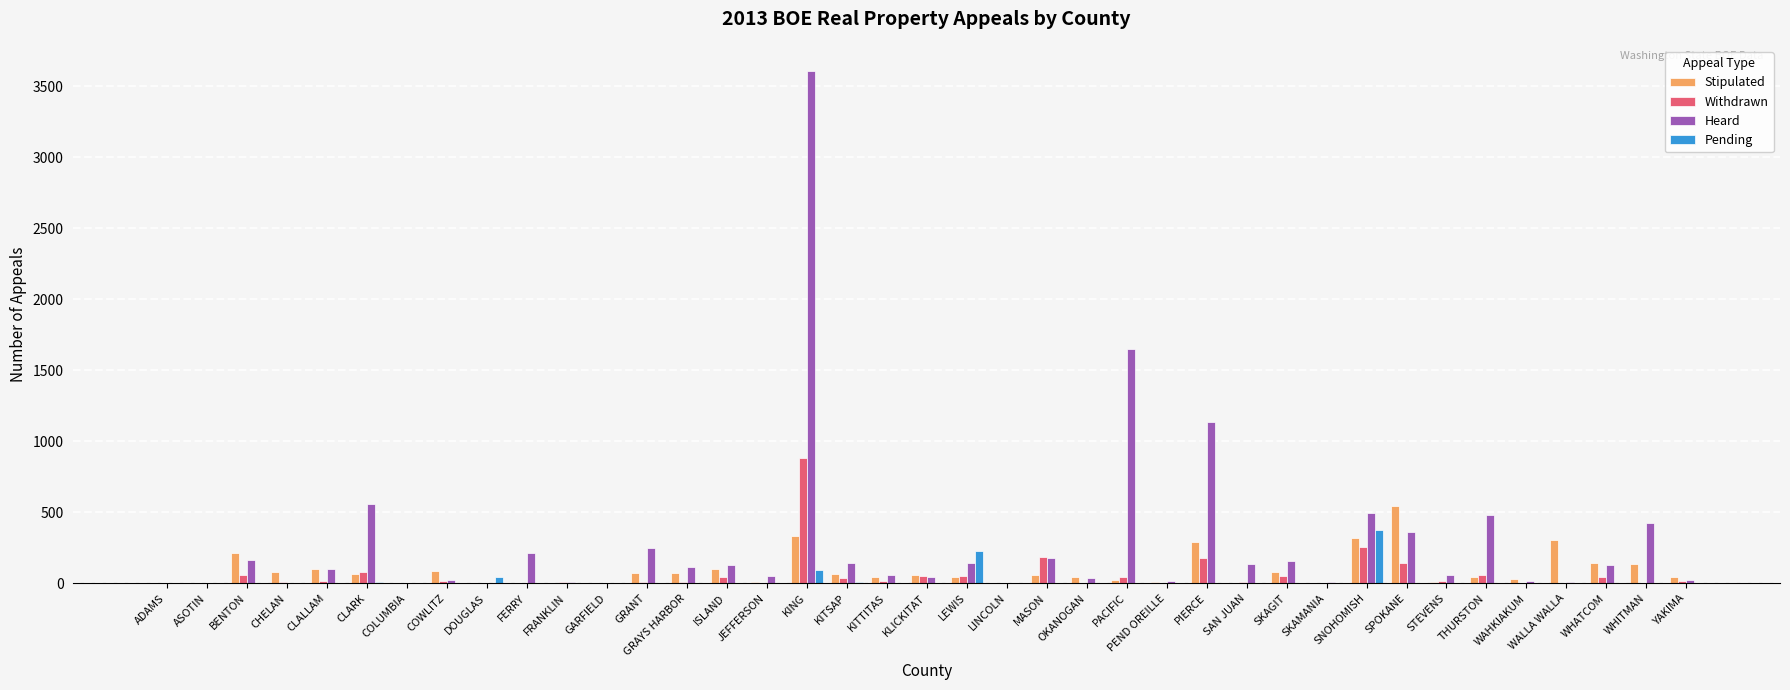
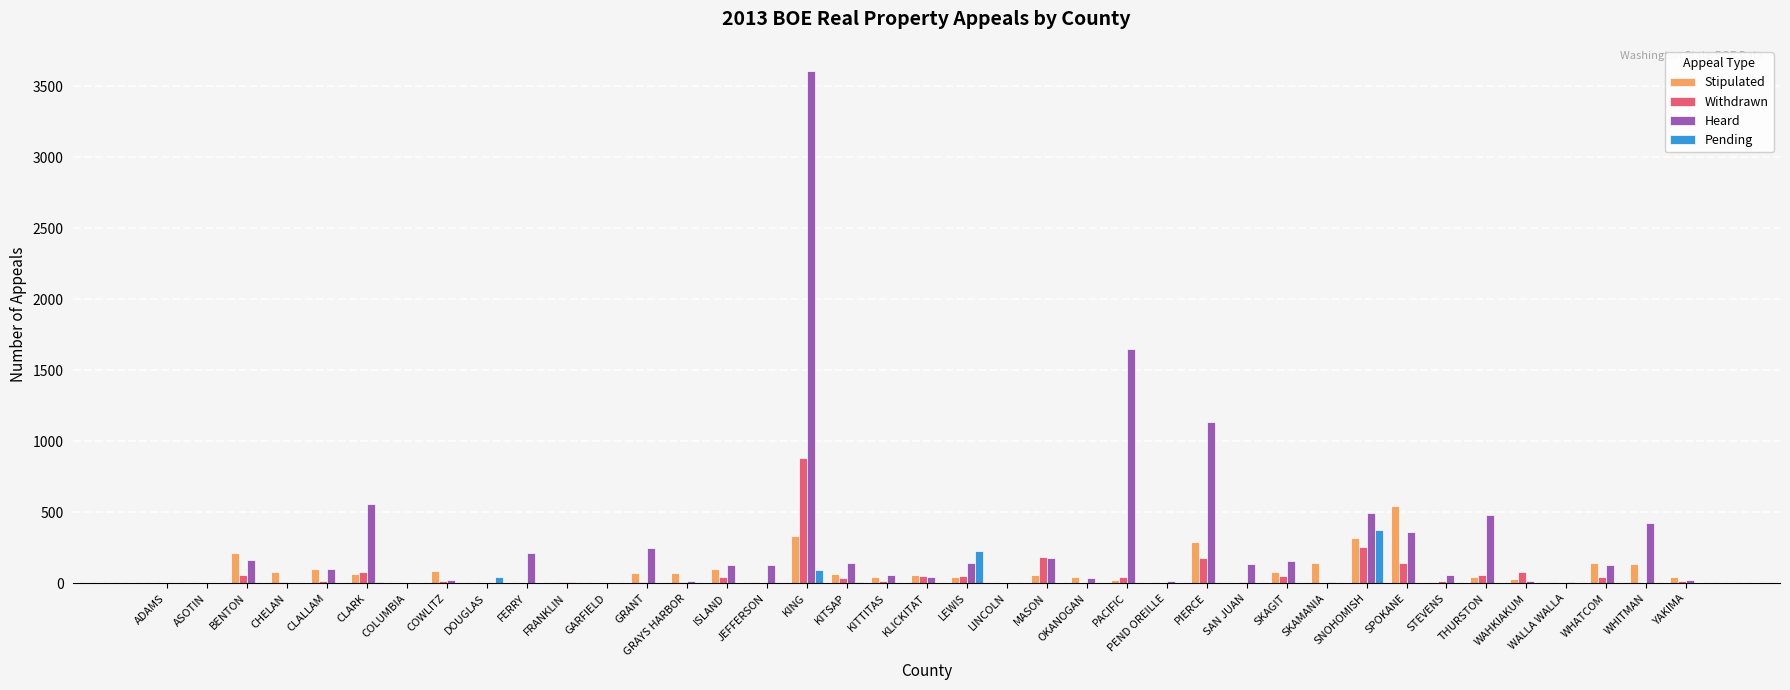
Heard, GRAYS HARBOR: 110 -> 20
Heard, JEFFERSON: 50 -> 130
Stipulated, SKAMANIA: 0 -> 140
Withdrawn, WAHKIAKUM: 0 -> 80
Stipulated, WALLA WALLA: 310 -> 10
